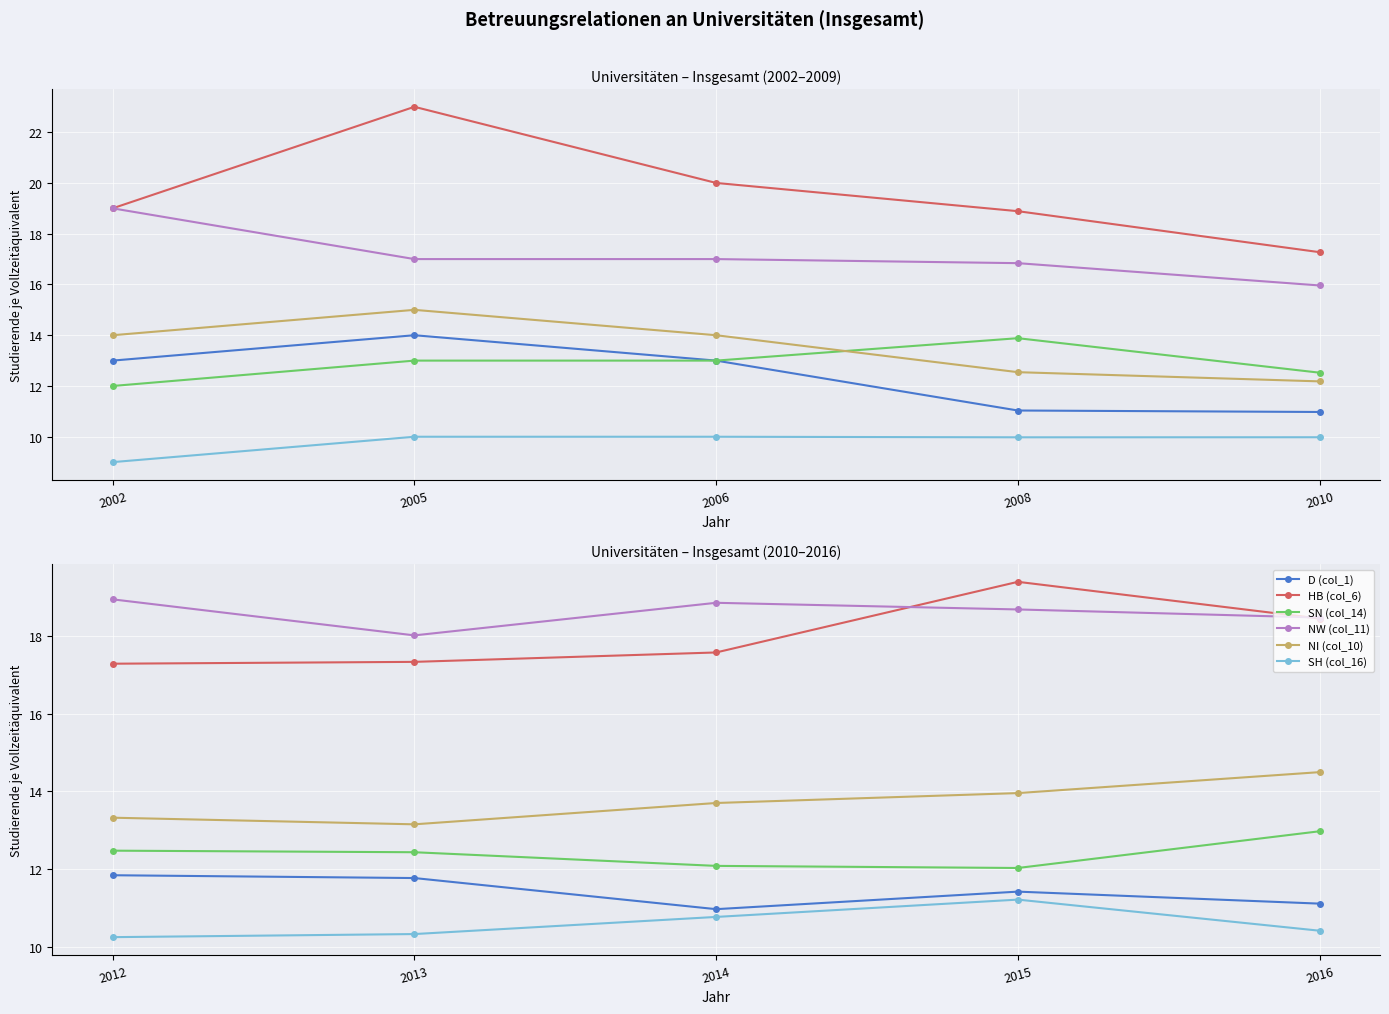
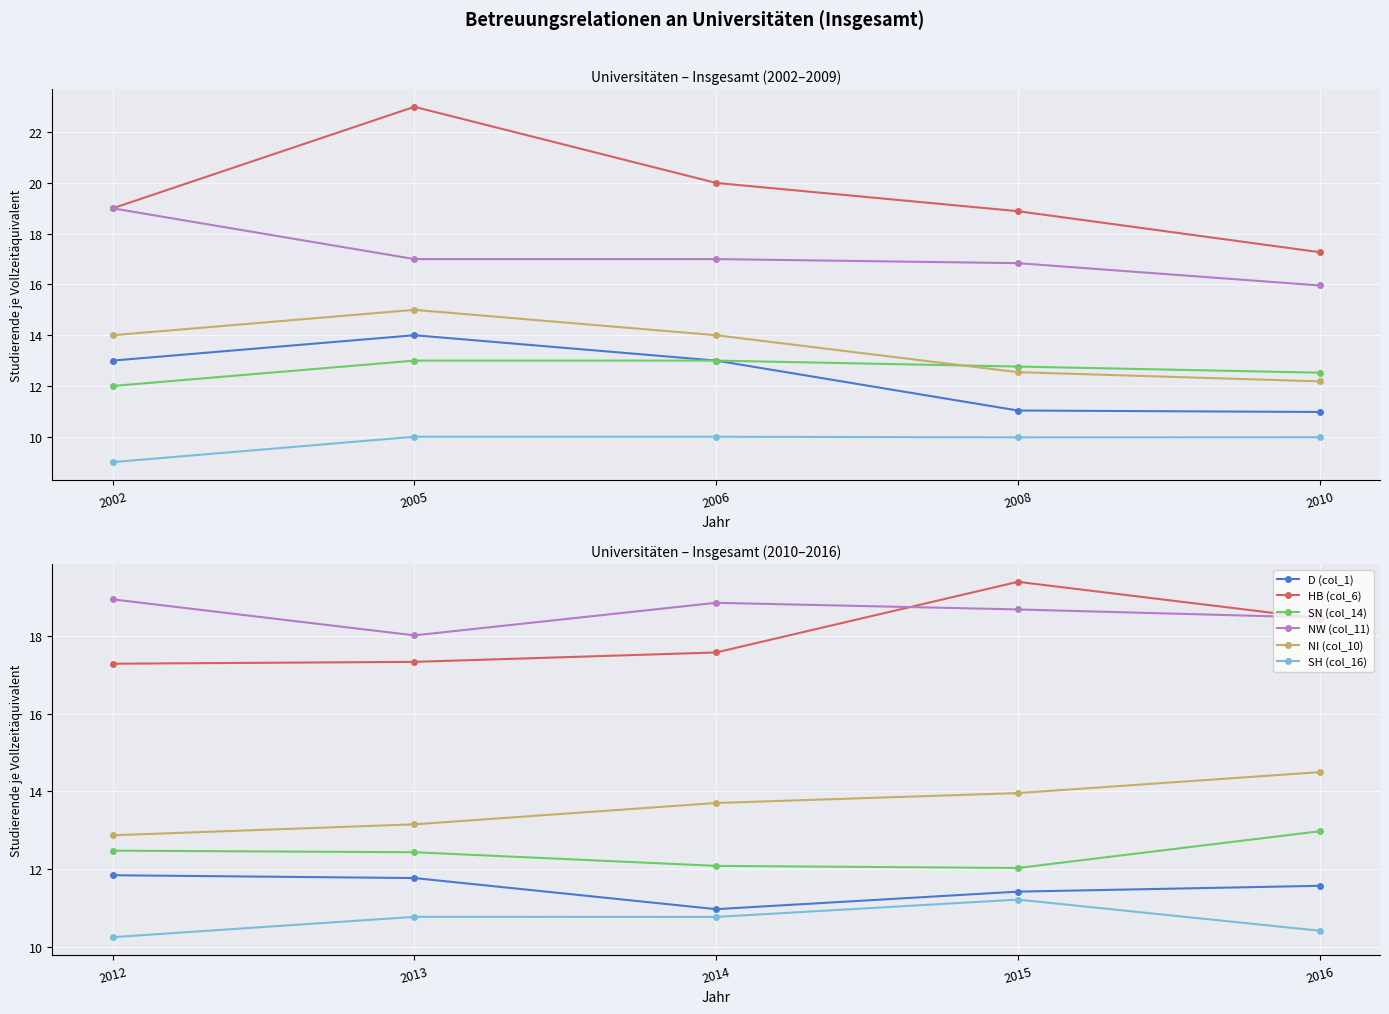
Universitäten – Insgesamt (2002–2009), SN (col_14), 2008: 13.9 -> 12.8
Universitäten – Insgesamt (2010–2016), NI (col_10), 2012: 13.3 -> 12.9
Universitäten – Insgesamt (2010–2016), SH (col_16), 2013: 10.3 -> 10.8
Universitäten – Insgesamt (2010–2016), D (col_1), 2016: 11.1 -> 11.6
